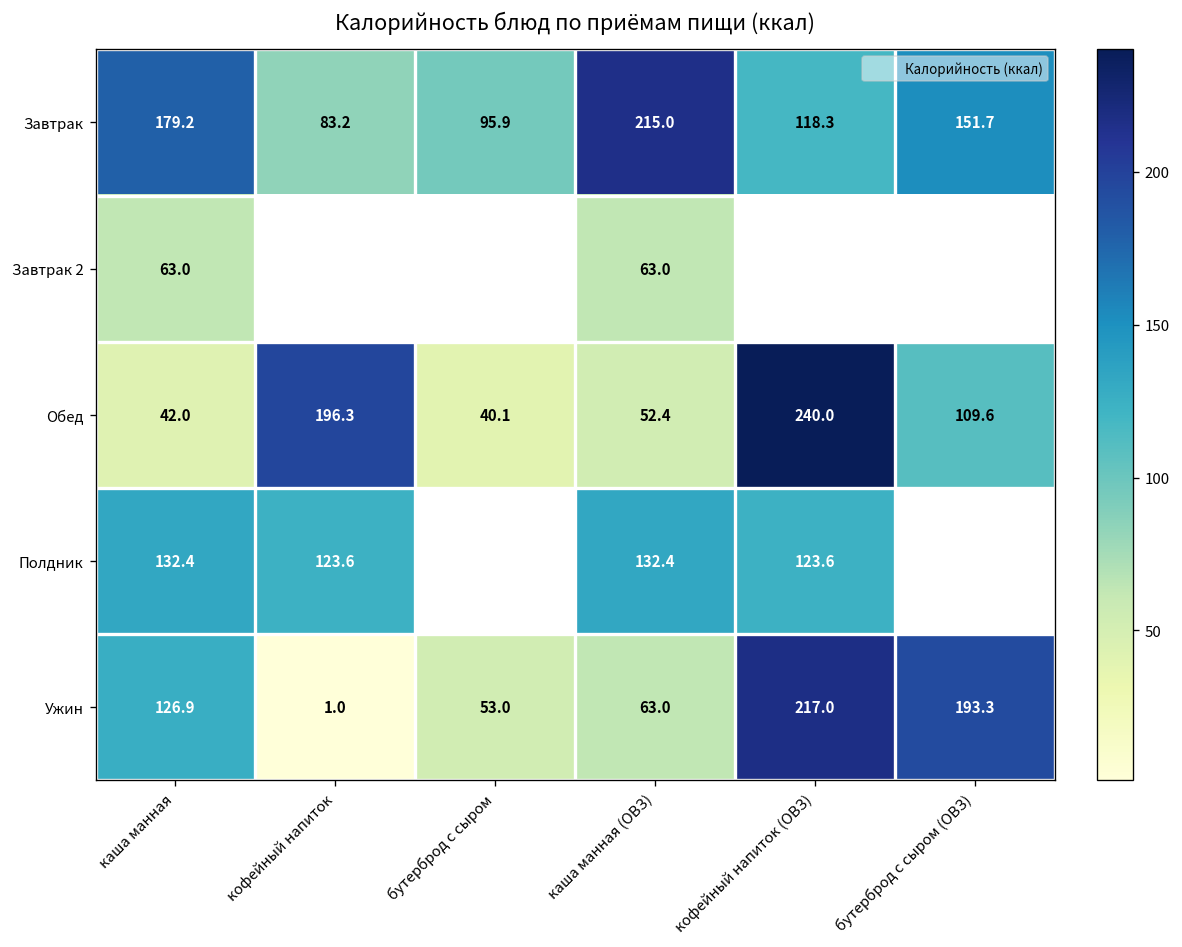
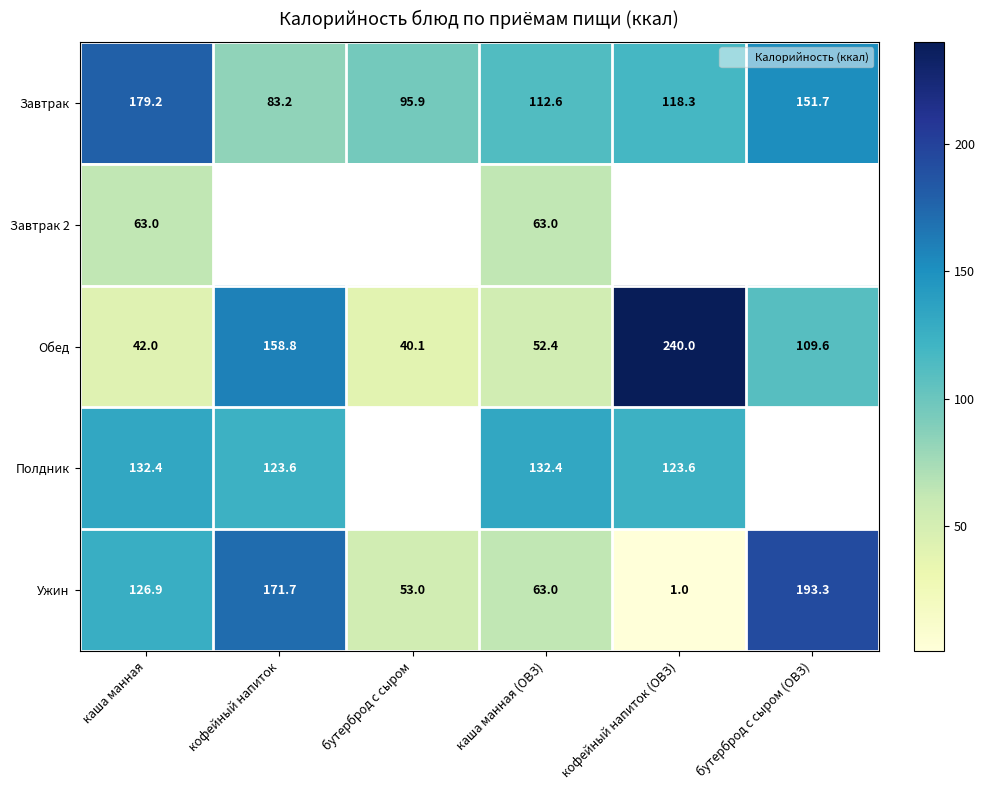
Завтрак, каша манная (ОВЗ): 215.0 -> 112.6
Обед, кофейный напиток: 196.3 -> 158.8
Ужин, кофейный напиток: 1.0 -> 171.7
Ужин, кофейный напиток (ОВЗ): 217.0 -> 1.0
